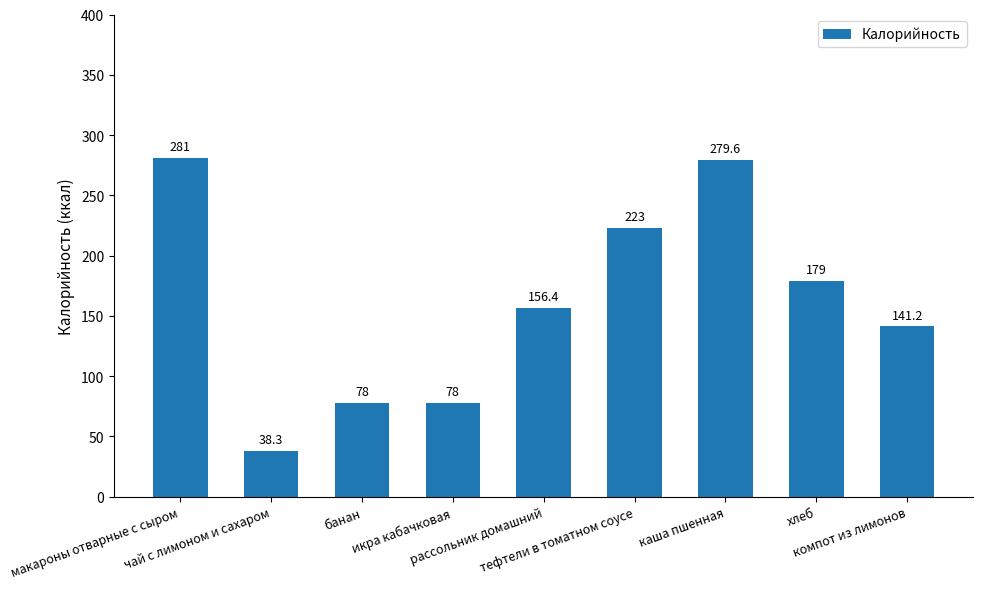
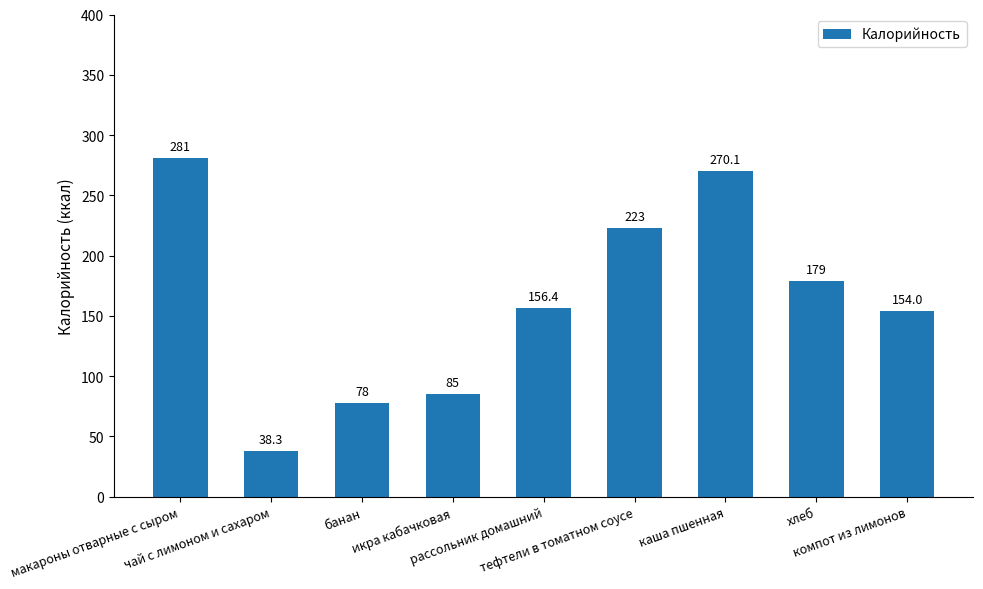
икра кабачковая: 78 -> 85
каша пшенная: 279.6 -> 270.1
компот из лимонов: 141.2 -> 154.0
